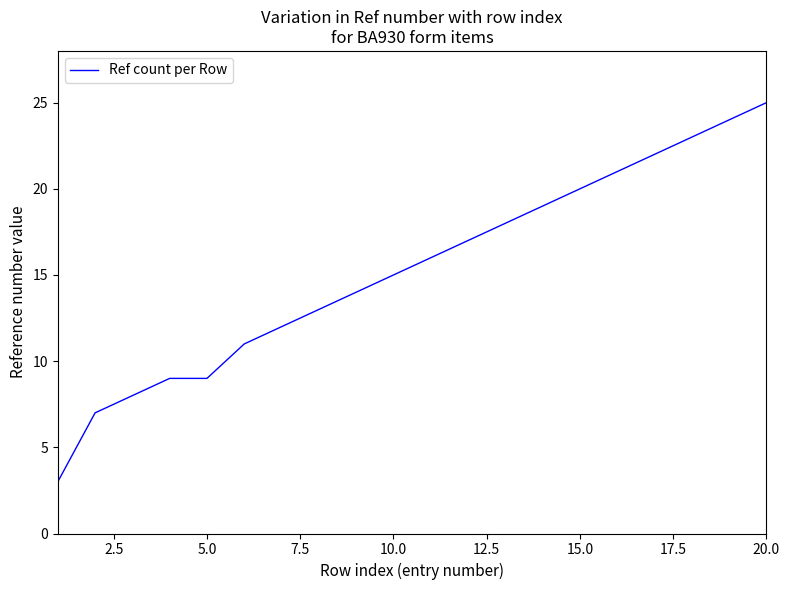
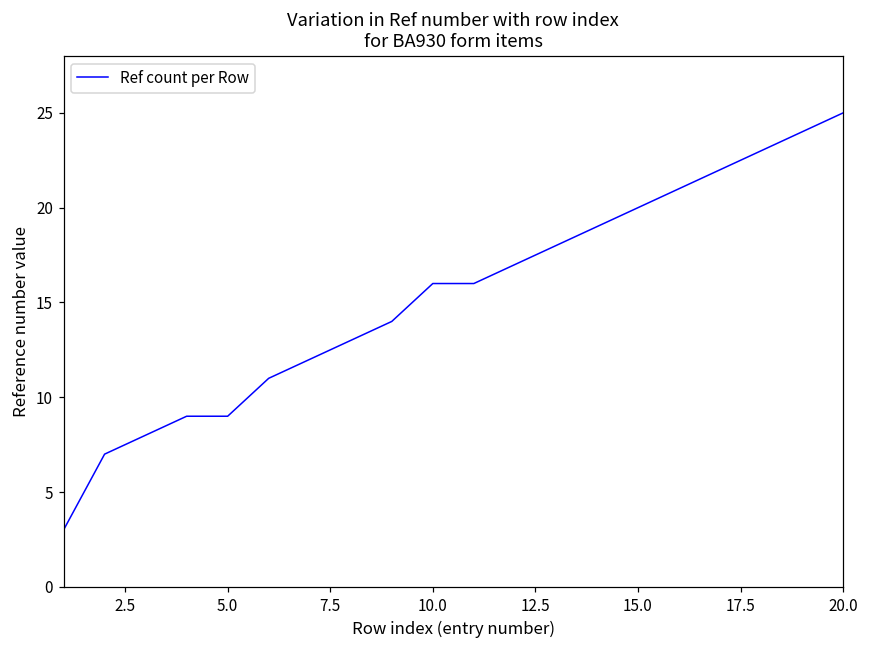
10.0: 15 -> 16
